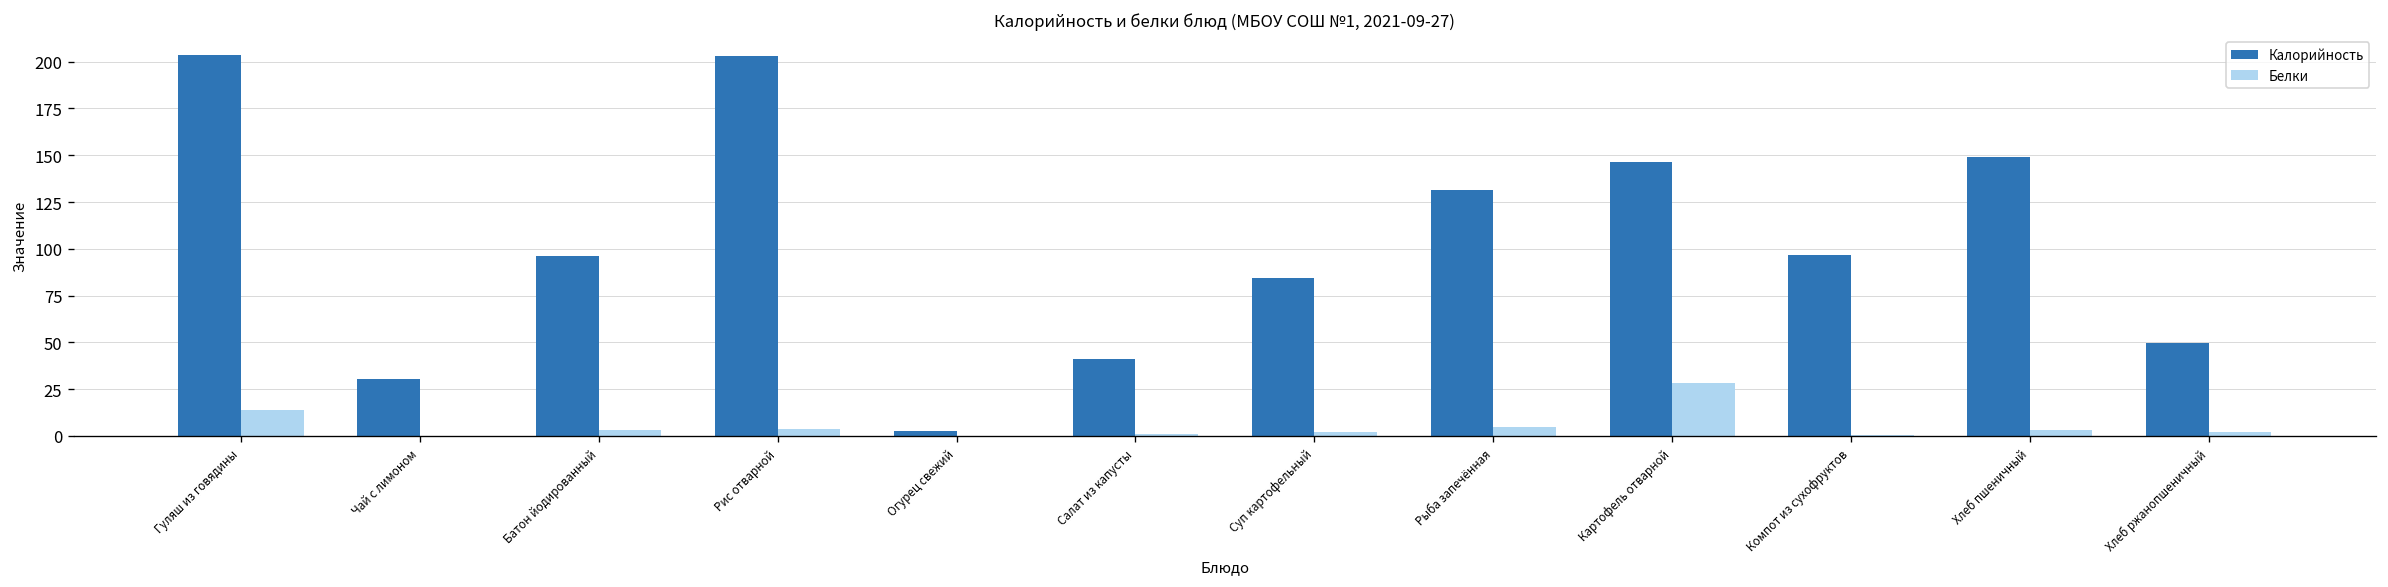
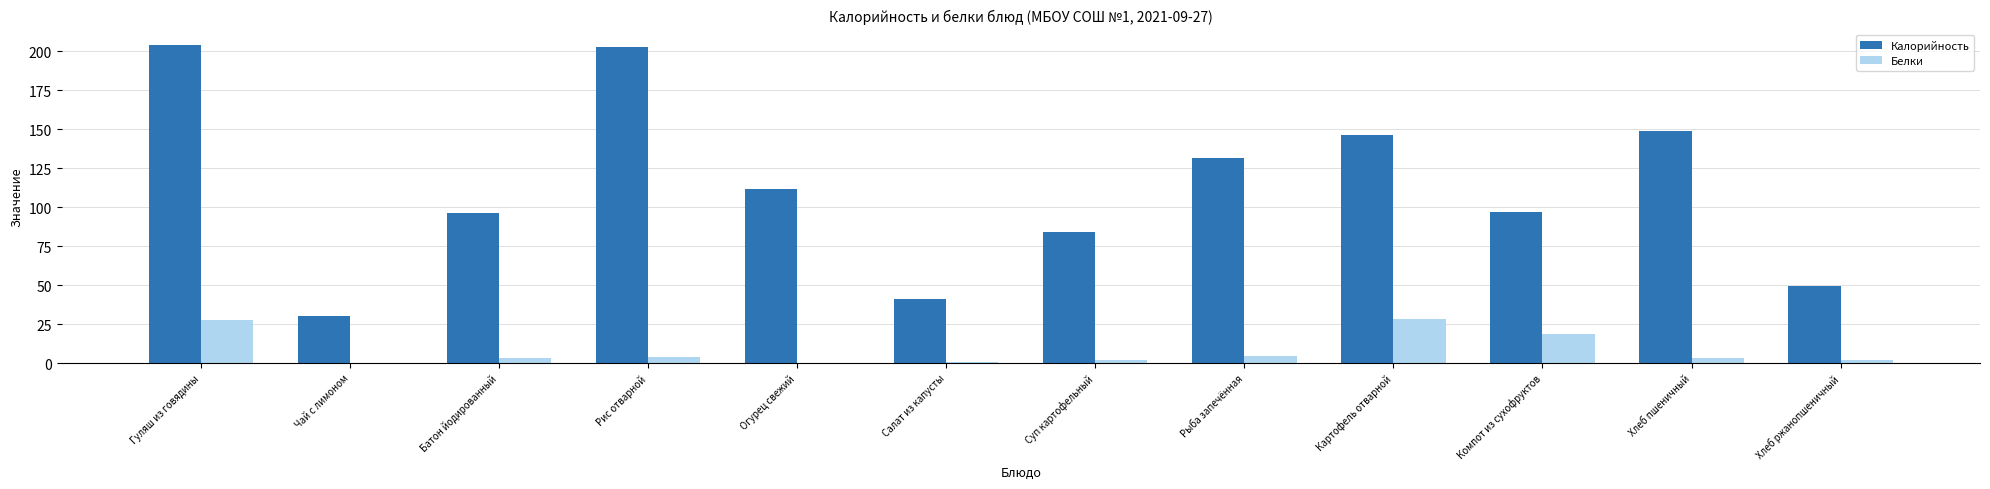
Белки, Гуляш из говядины: 14 -> 28
Калорийность, Огурец свежий: 2 -> 112
Белки, Компот из сухофруктов: 1 -> 19
